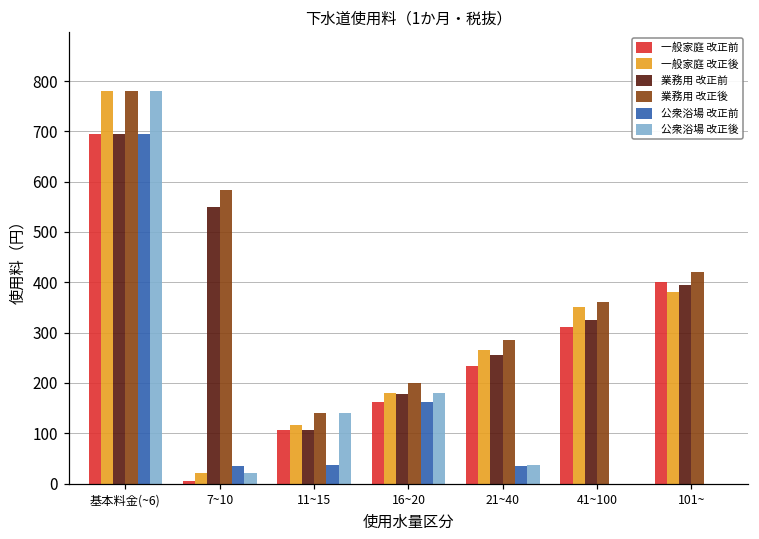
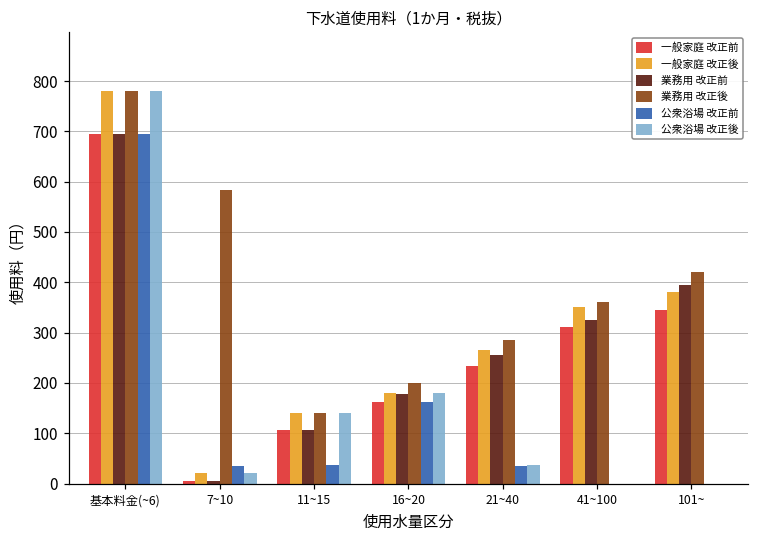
業務用 改正前, 7~10: 550 -> 10
一般家庭 改正後, 11~15: 120 -> 140
一般家庭 改正前, 101~: 400 -> 340
